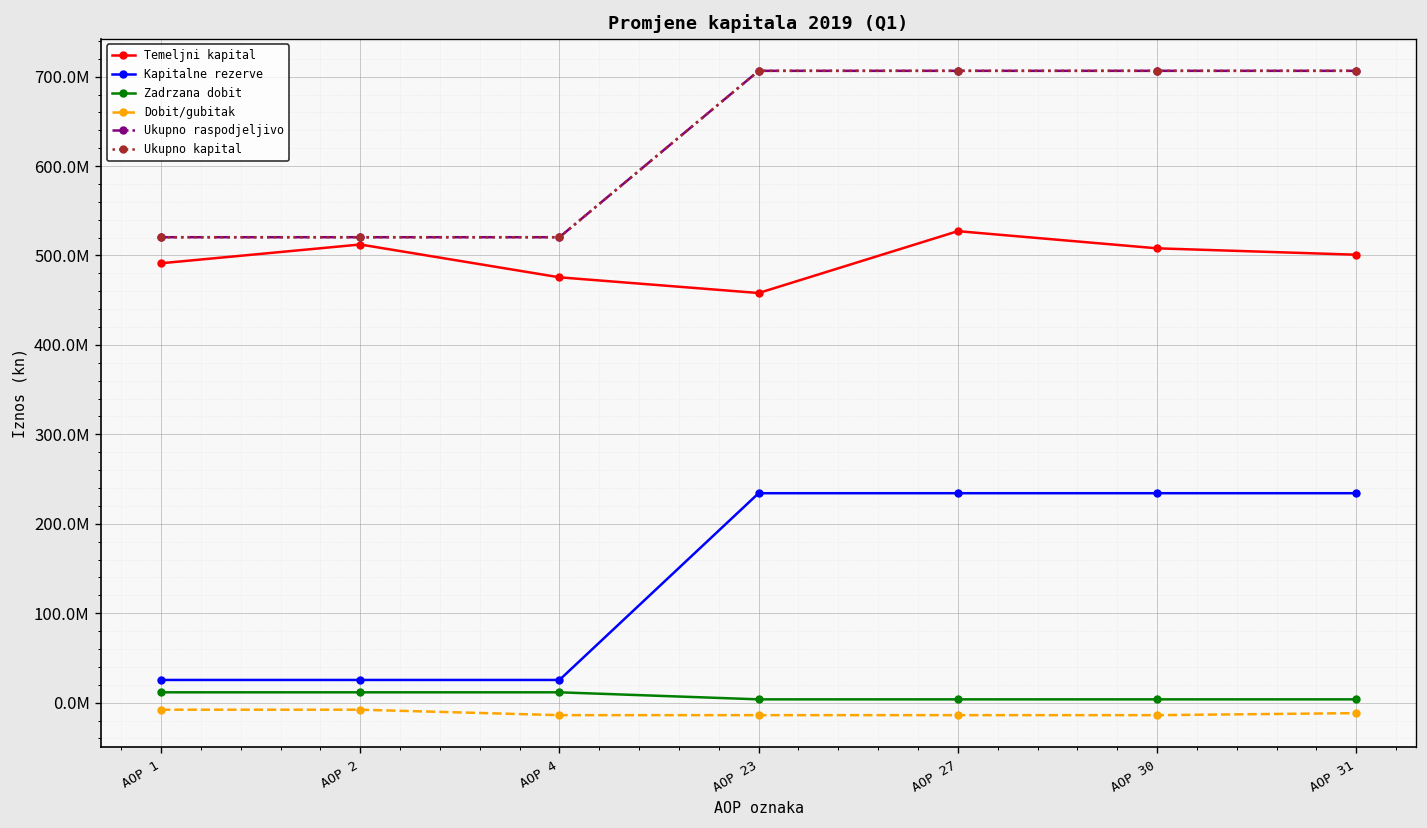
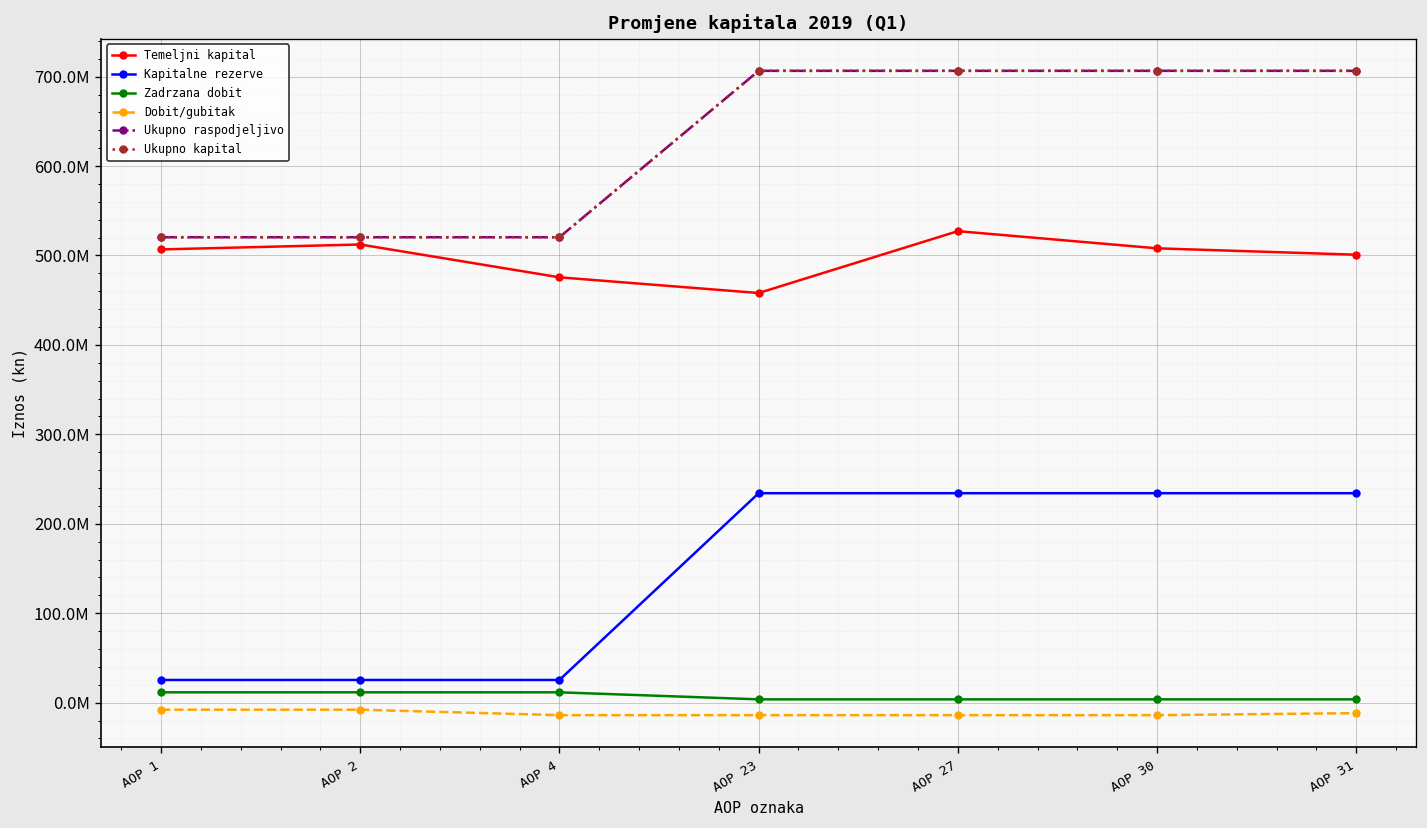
Temeljni kapital, AOP 1: 490000000 -> 510000000
